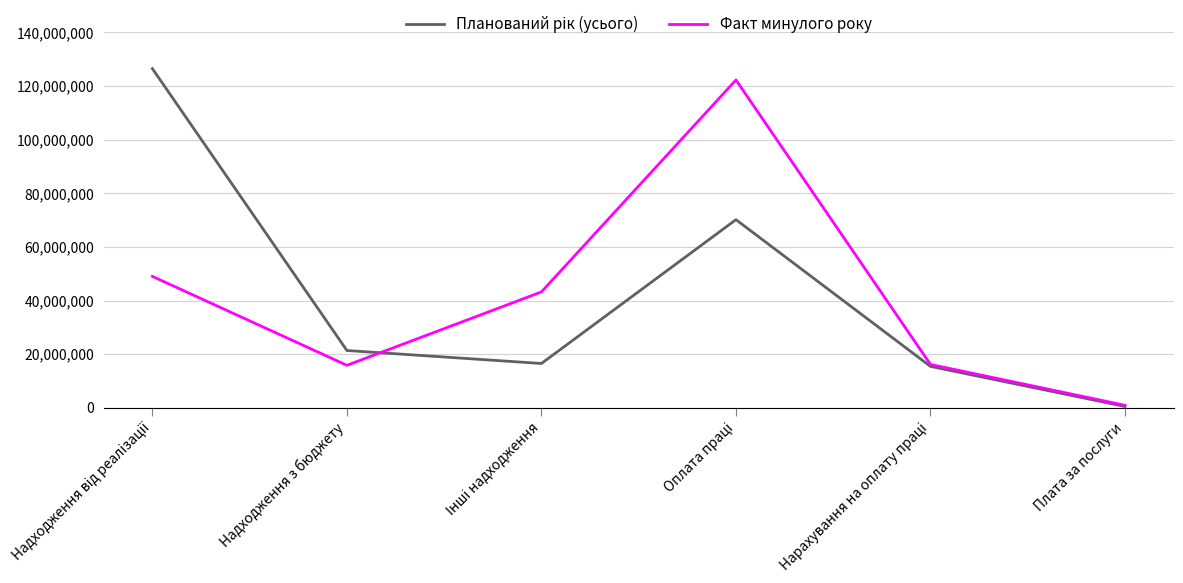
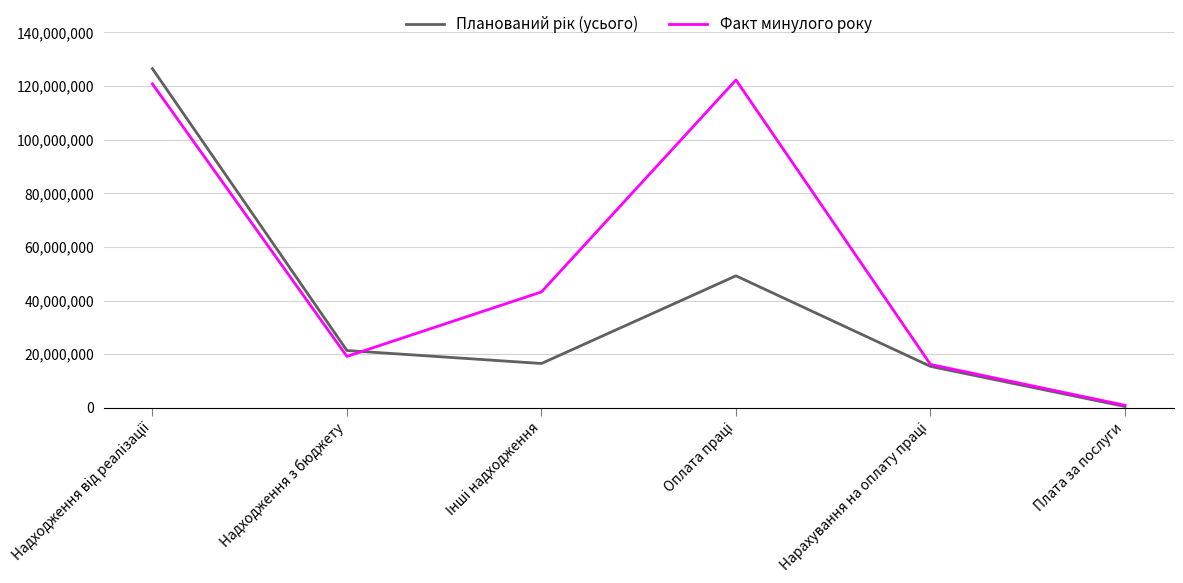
Факт минулого року, Надходження від реалізації: 49,000,000 -> 121,000,000
Факт минулого року, Надходження з бюджету: 16,000,000 -> 19,000,000
Планований рік (усього), Оплата праці: 70,000,000 -> 49,000,000
